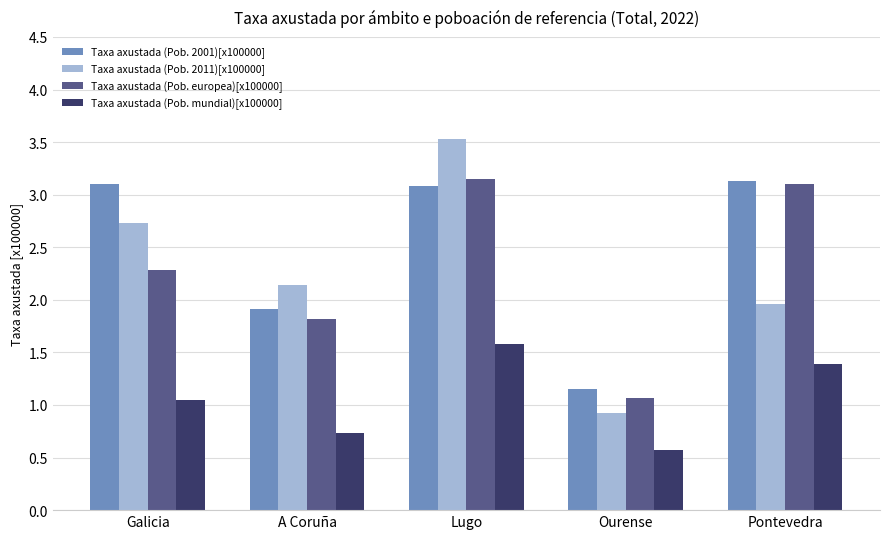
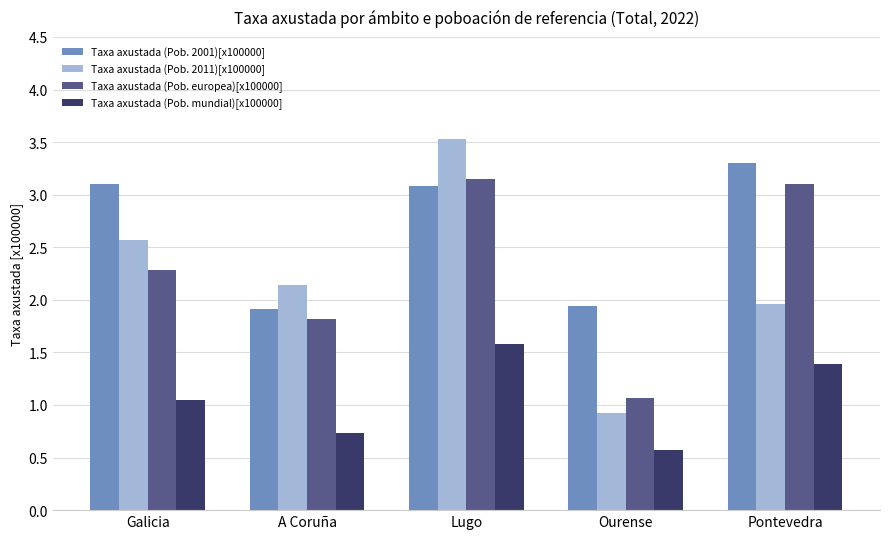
Taxa axustada (Pob. 2011)[x100000], Galicia: 2.73 -> 2.57
Taxa axustada (Pob. 2001)[x100000], Ourense: 1.15 -> 1.94
Taxa axustada (Pob. 2001)[x100000], Pontevedra: 3.13 -> 3.30
